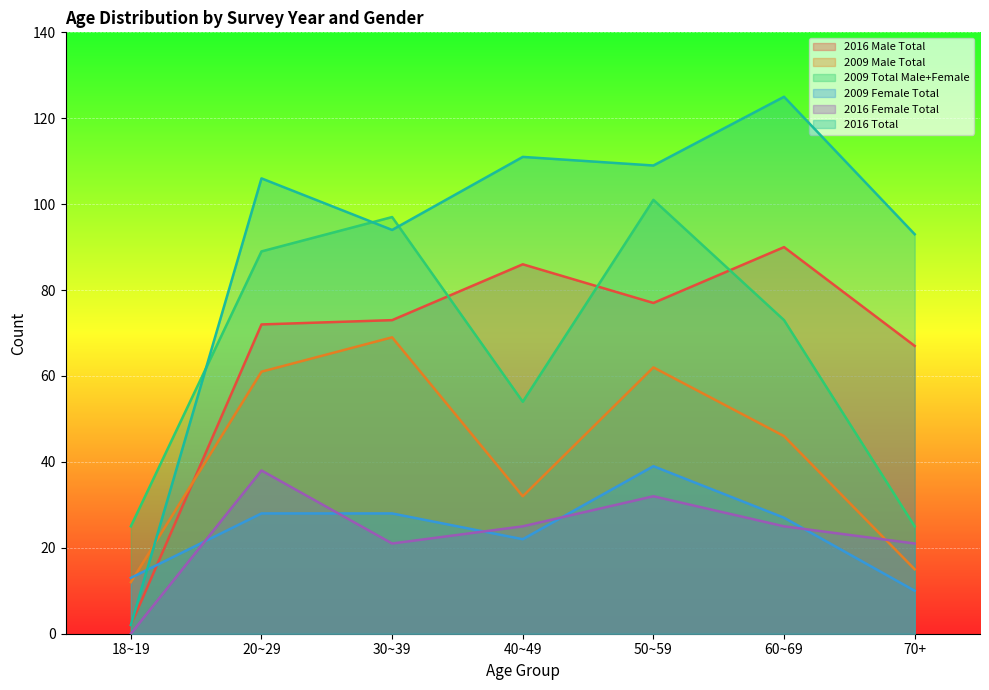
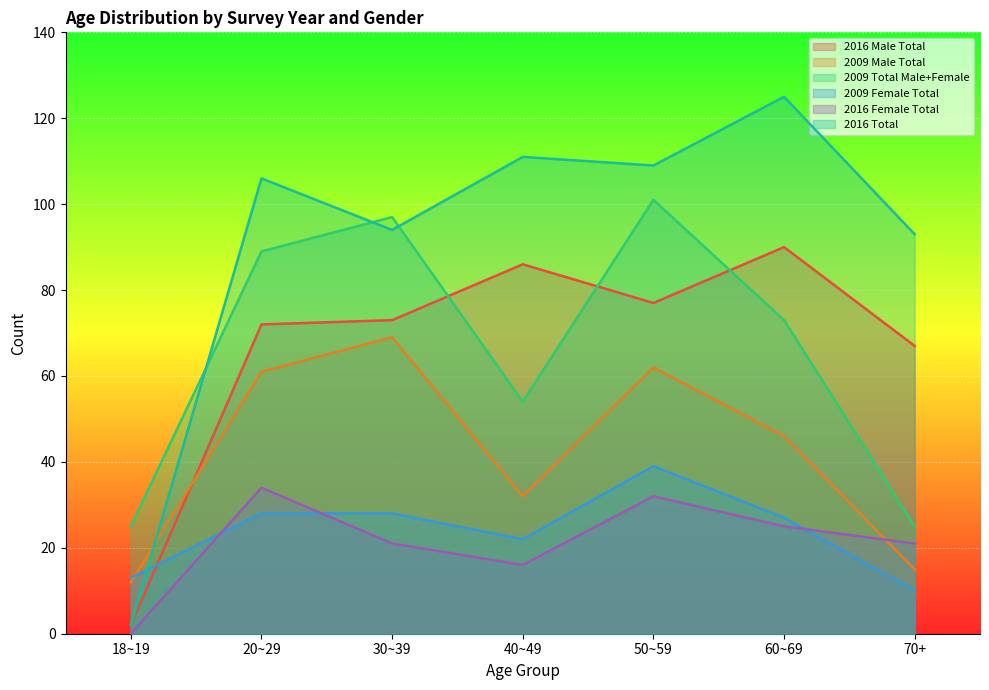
2016 Female Total, 20~29: 38 -> 34
2016 Female Total, 40~49: 25 -> 16
